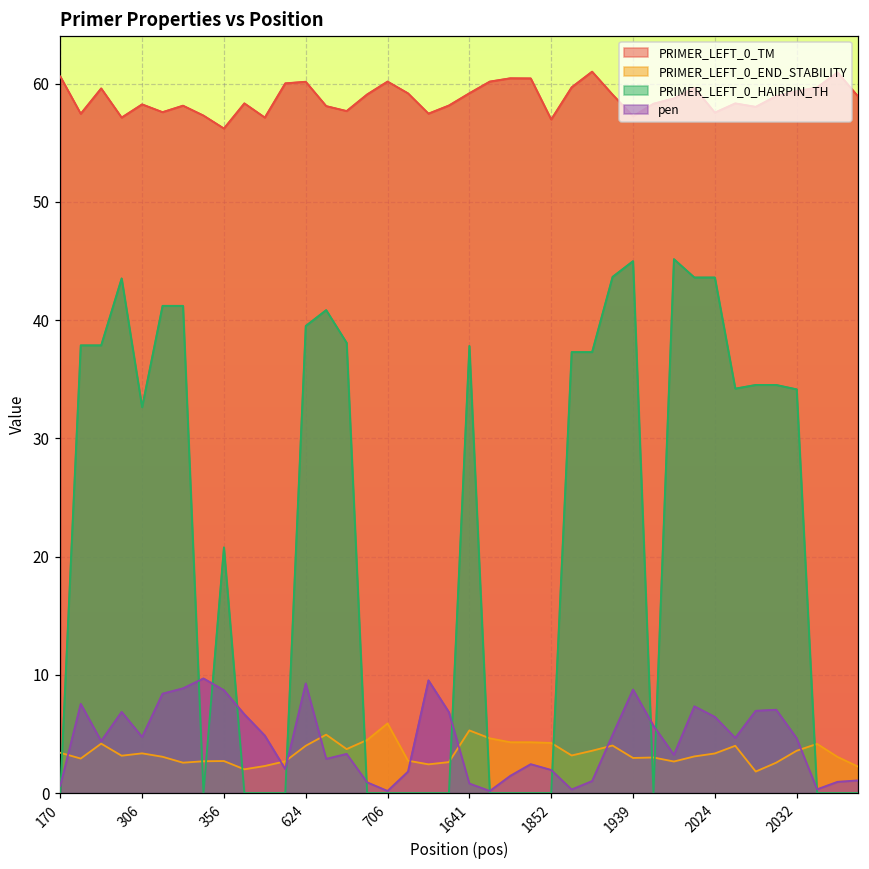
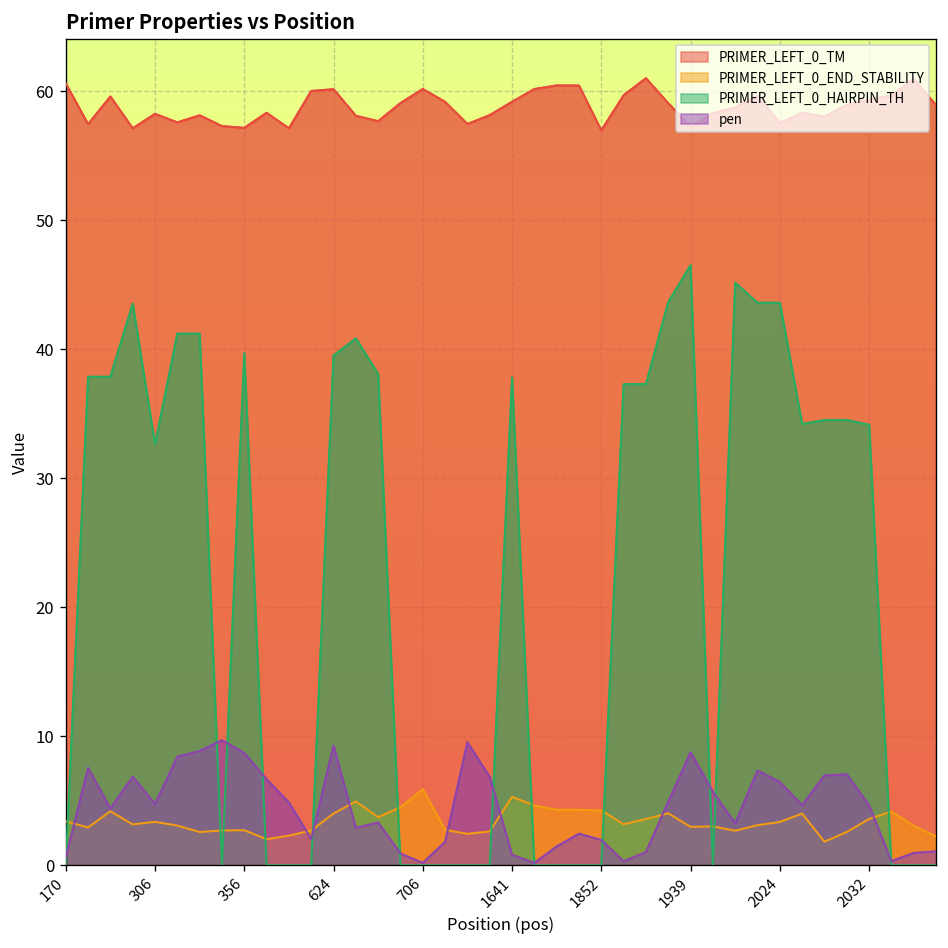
PRIMER_LEFT_0_TM, 356: 56.2 -> 57.2
PRIMER_LEFT_0_HAIRPIN_TH, 356: 20.8 -> 39.7
PRIMER_LEFT_0_HAIRPIN_TH, 1939: 45.0 -> 46.5
